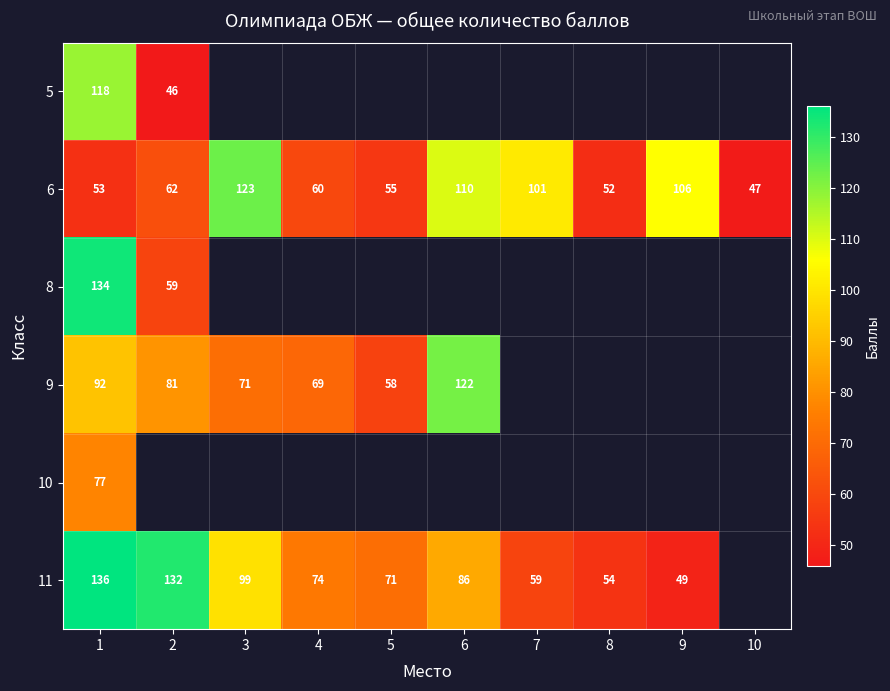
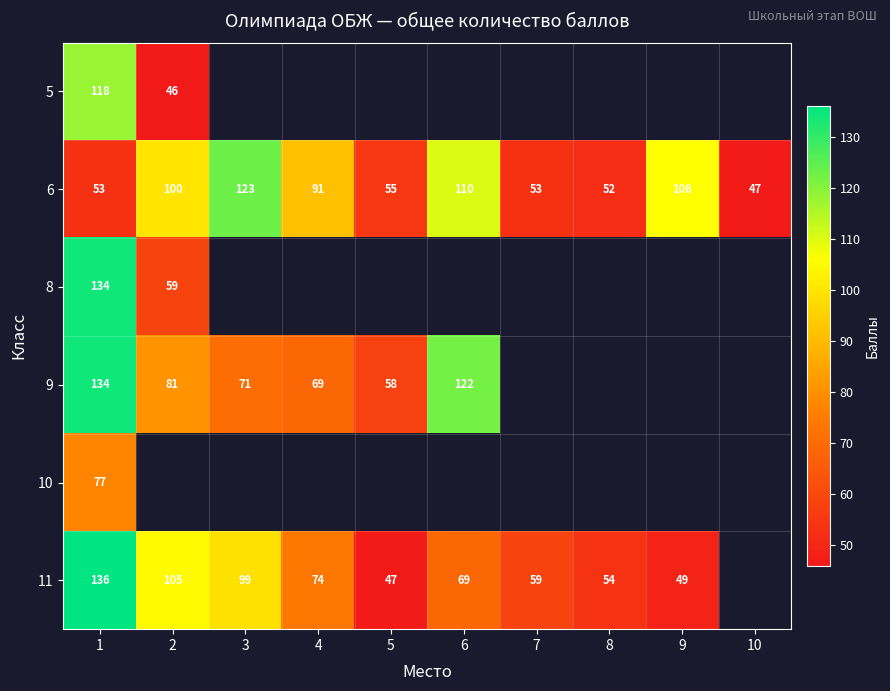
6, 2: 62 -> 100
6, 4: 60 -> 91
6, 7: 101 -> 53
9, 1: 92 -> 134
11, 2: 132 -> 105
11, 5: 71 -> 47
11, 6: 86 -> 69
